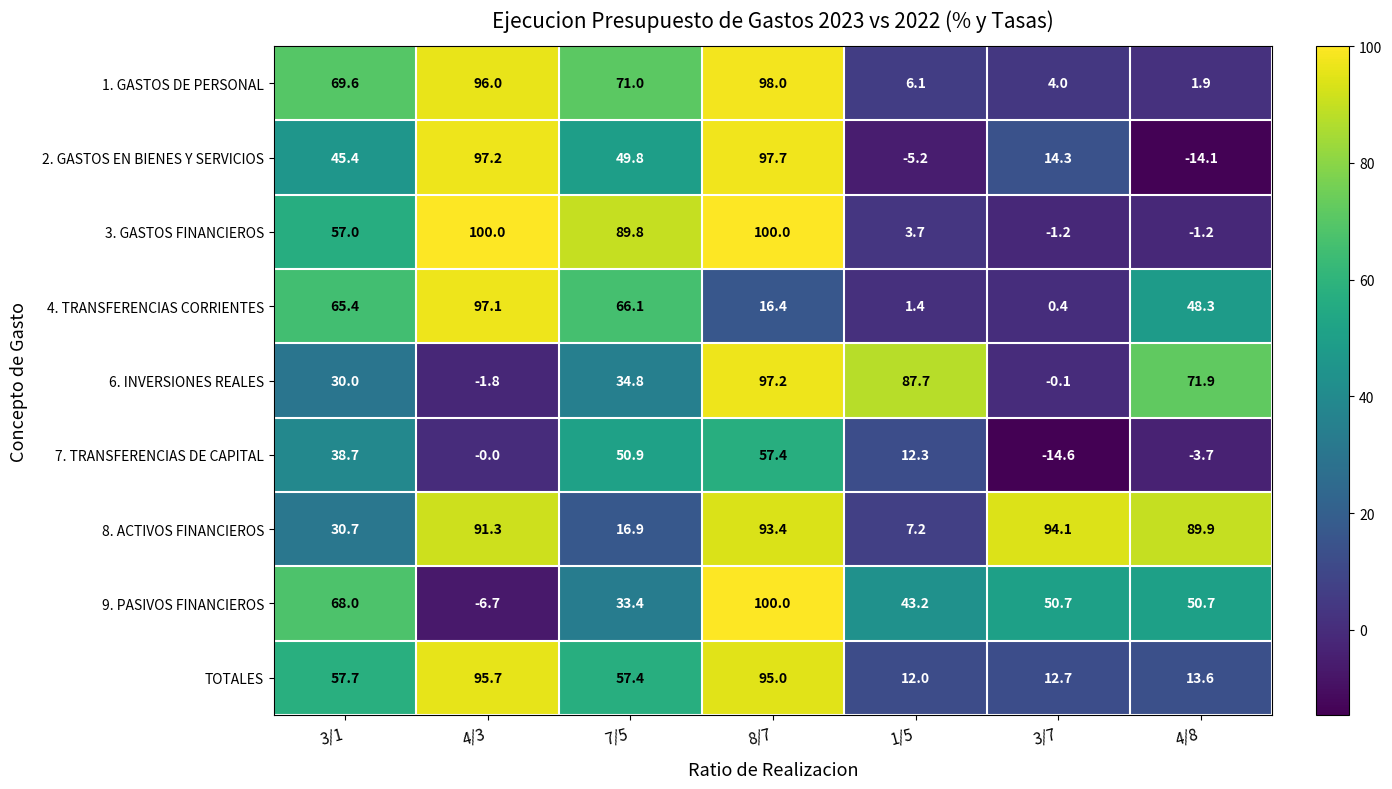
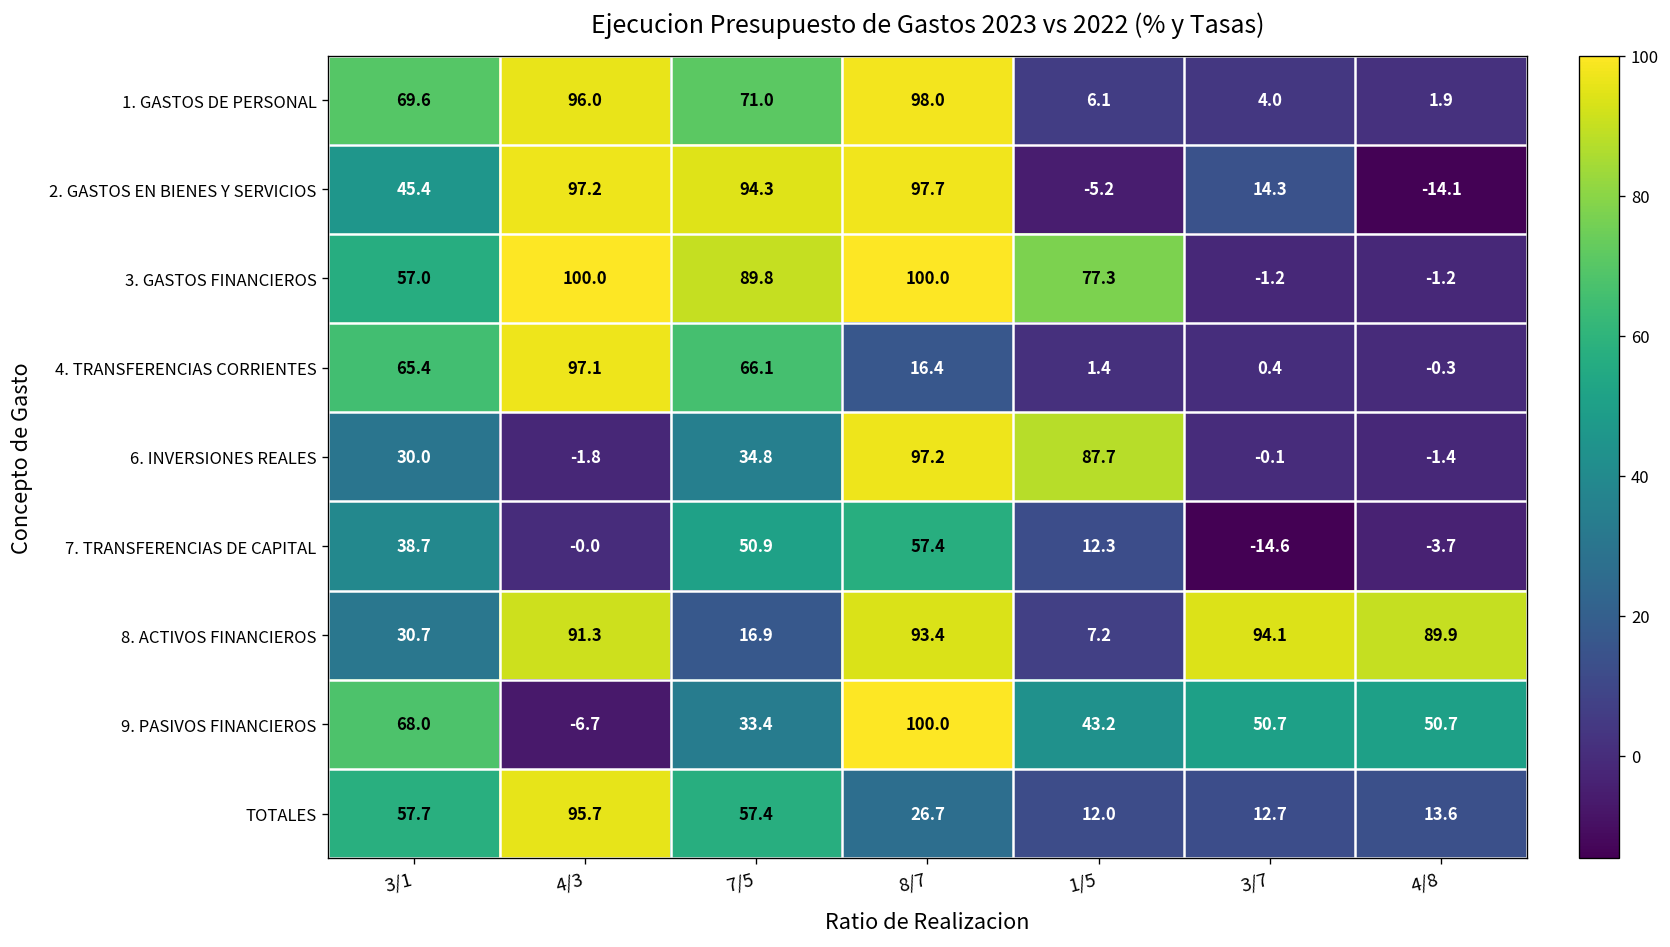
2. GASTOS EN BIENES Y SERVICIOS, 7/5: 49.8 -> 94.3
3. GASTOS FINANCIEROS, 1/5: 3.7 -> 77.3
4. TRANSFERENCIAS CORRIENTES, 4/8: 48.3 -> -0.3
6. INVERSIONES REALES, 4/8: 71.9 -> -1.4
TOTALES, 8/7: 95.0 -> 26.7
